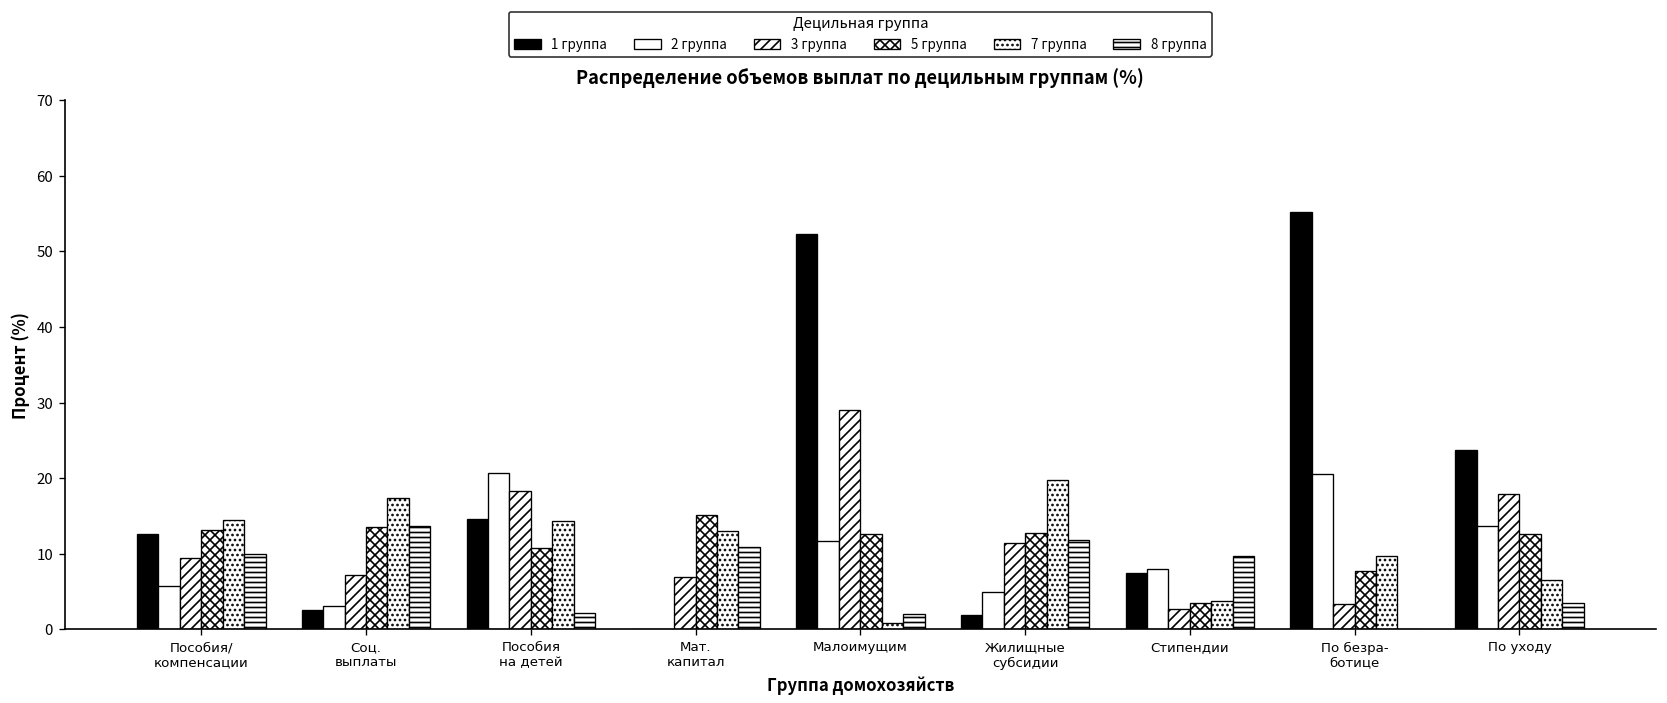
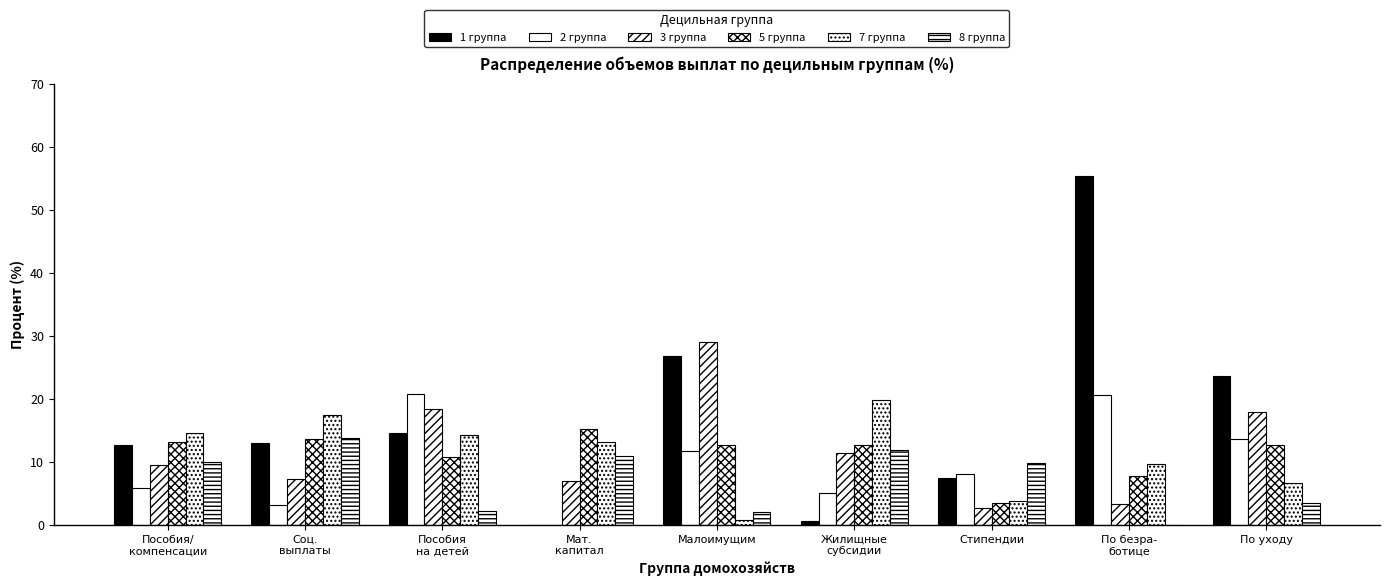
1 группа, Соц. выплаты: 3 -> 13
1 группа, Малоимущим: 52 -> 27
1 группа, Жилищные субсидии: 2 -> 1
